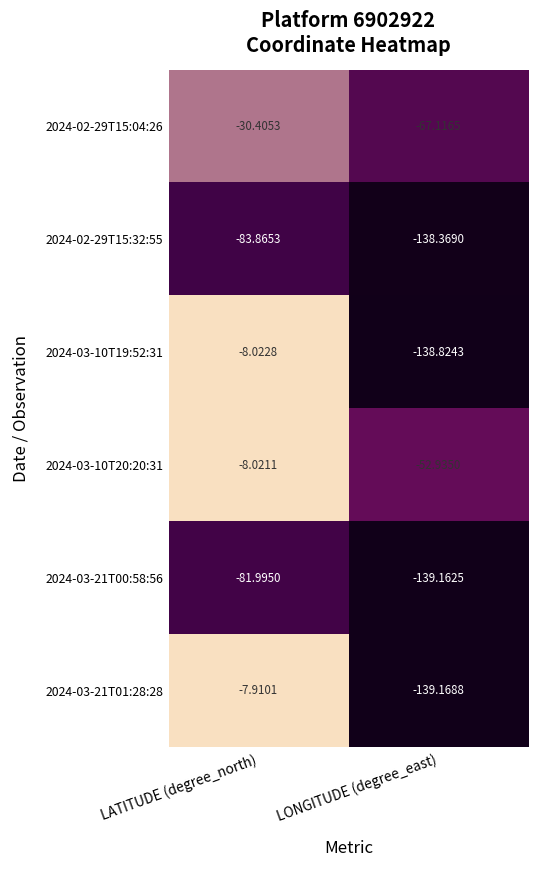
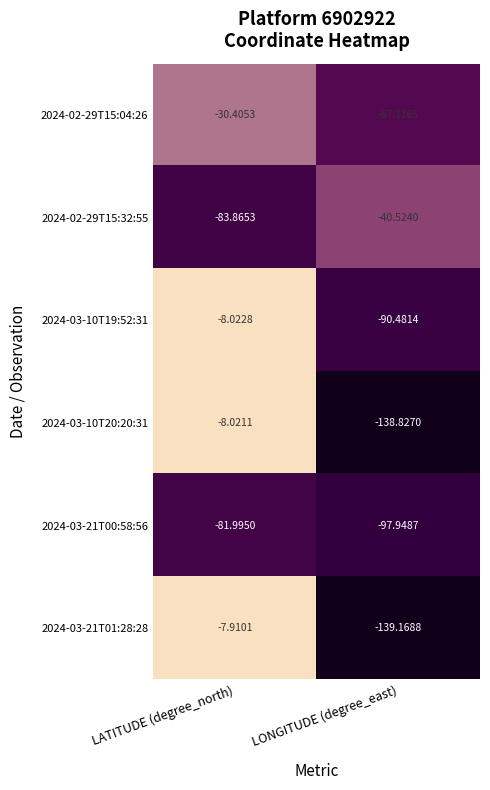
2024-02-29T15:32:55, LONGITUDE (degree_east): -138.3690 -> -40.5240
2024-03-10T19:52:31, LONGITUDE (degree_east): -138.8243 -> -90.4814
2024-03-10T20:20:31, LONGITUDE (degree_east): -52.9350 -> -138.8270
2024-03-21T00:58:56, LONGITUDE (degree_east): -139.1625 -> -97.9487
